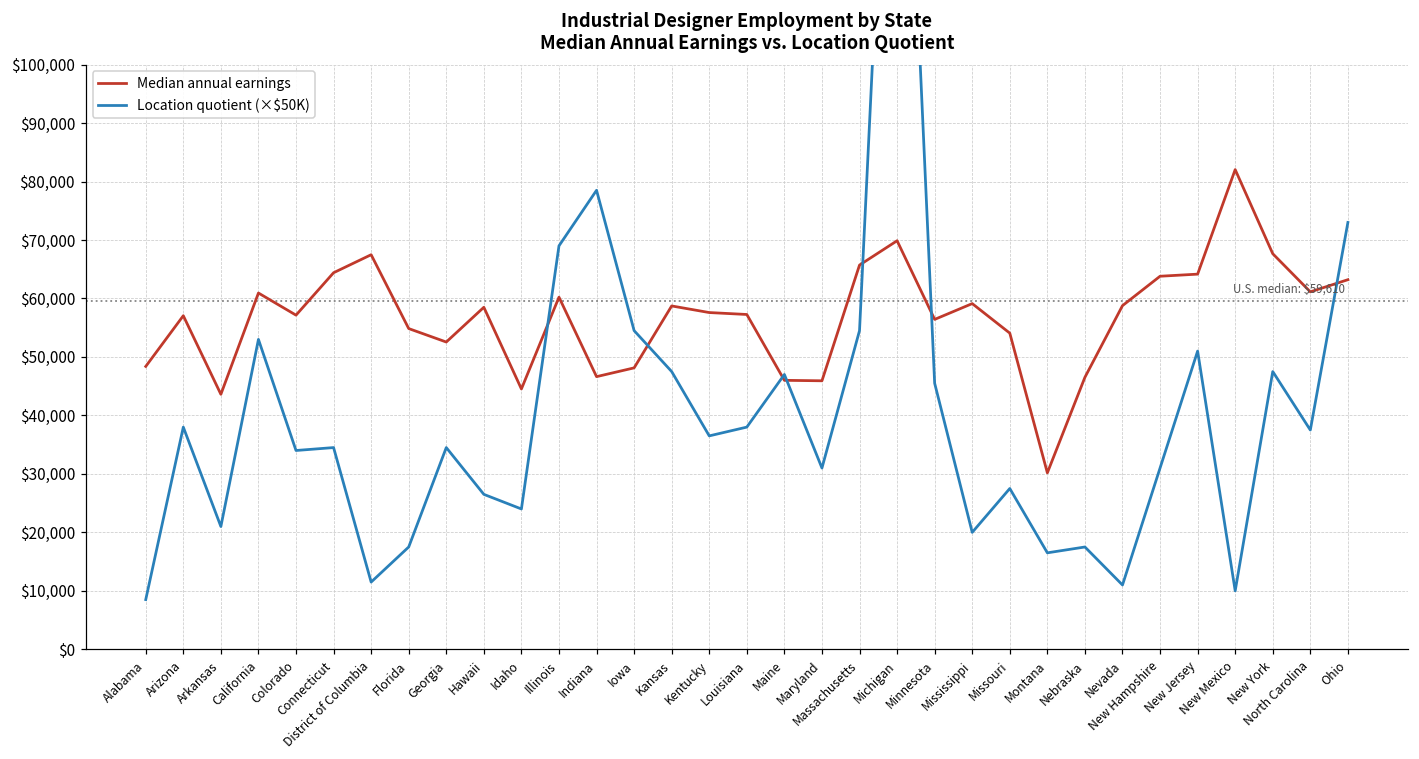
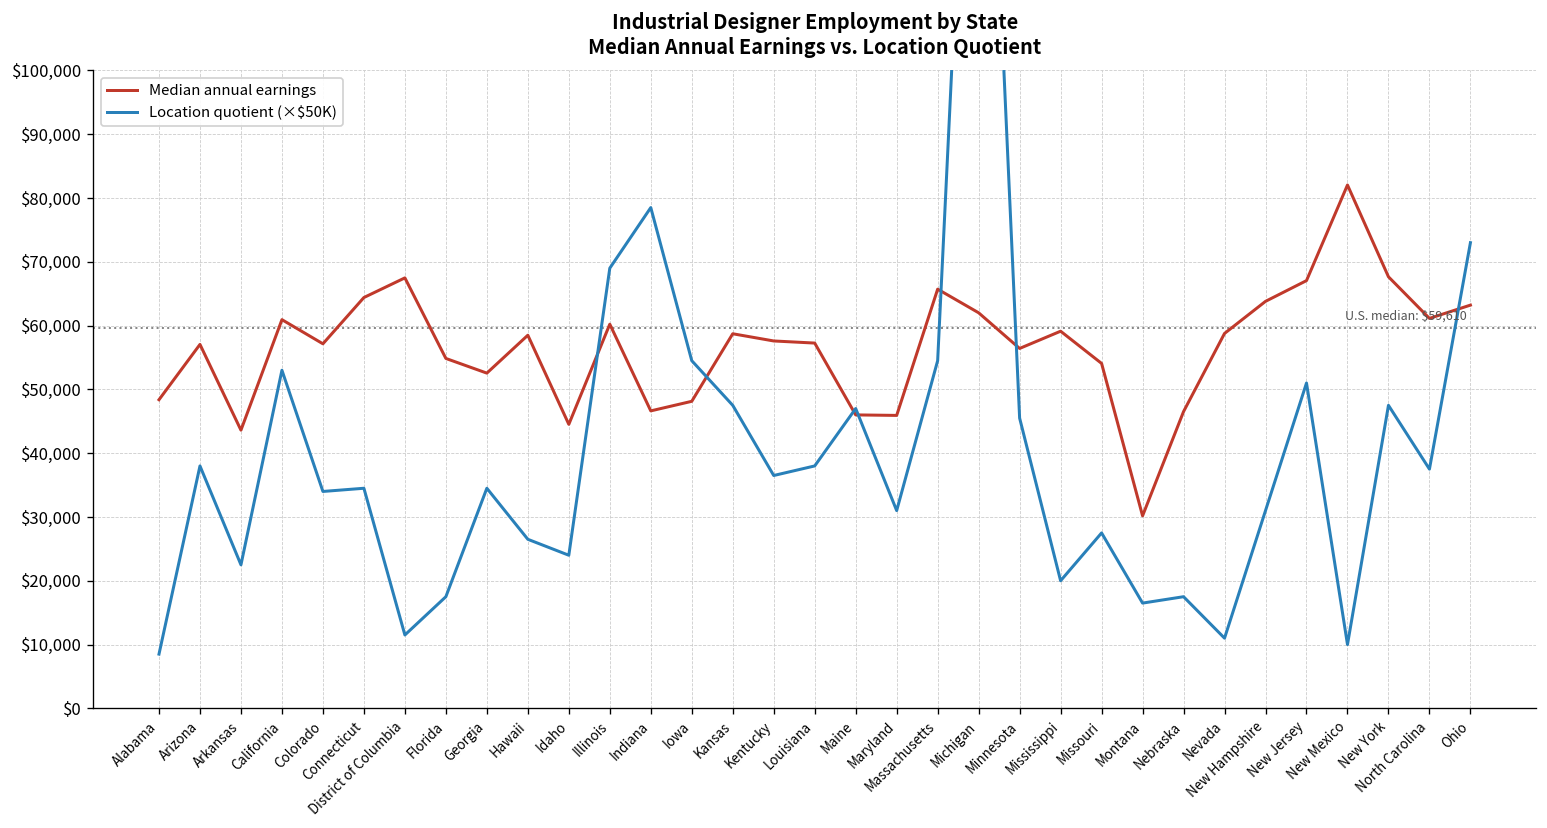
Location quotient (×$50K), Arkansas: $21,000 -> $23,000
Median annual earnings, Michigan: $70,000 -> $62,000
Median annual earnings, New Jersey: $64,000 -> $67,000
